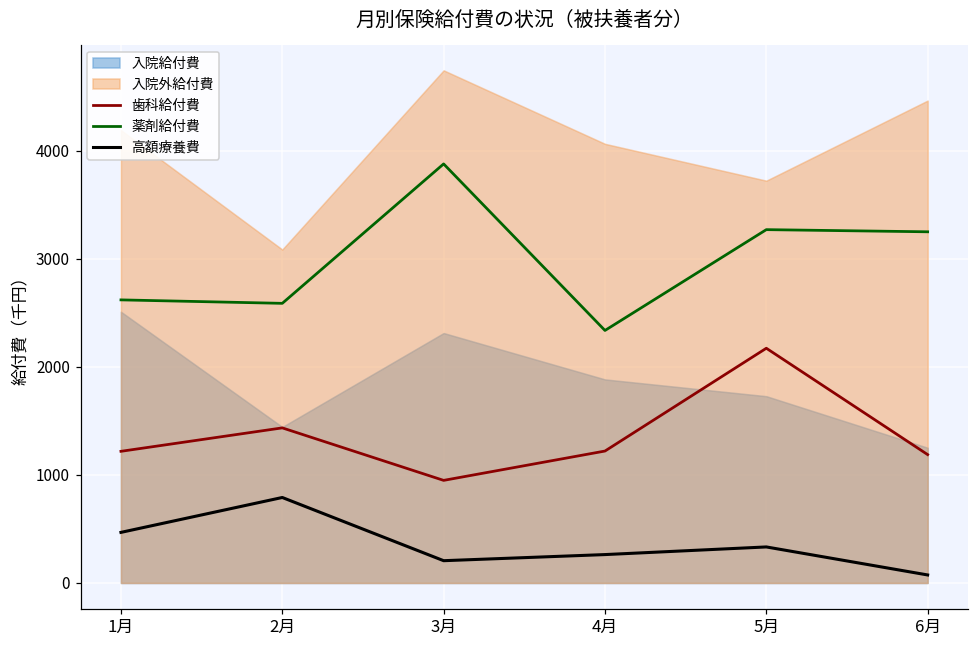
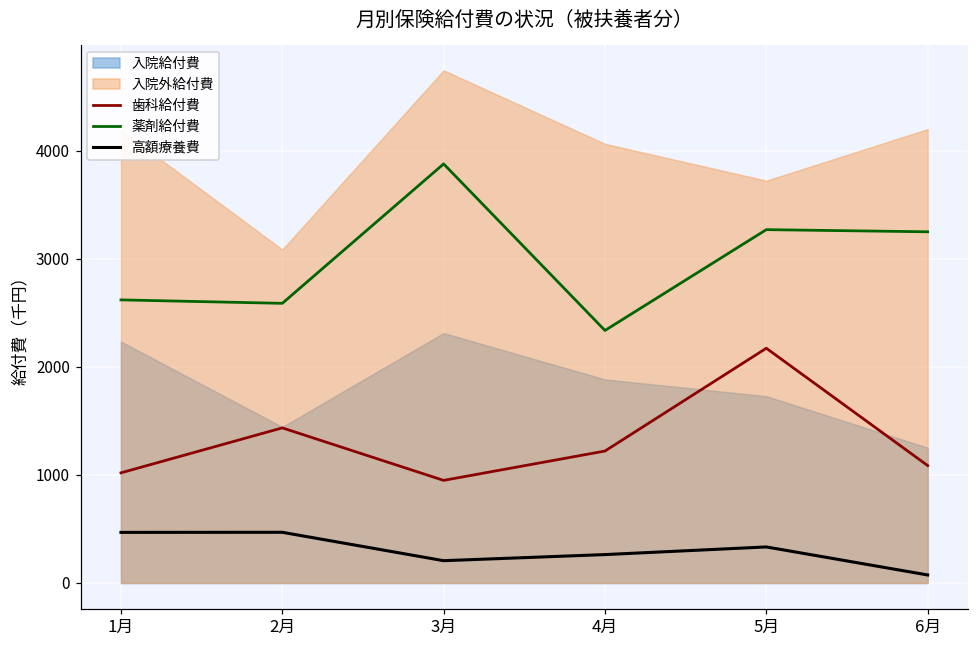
歯科給付費, 1月: 1200 -> 1000
入院給付費, 1月: 2500 -> 2200
高額療養費, 2月: 800 -> 500
歯科給付費, 6月: 1200 -> 1100
入院外給付費, 6月: 4500 -> 4200
